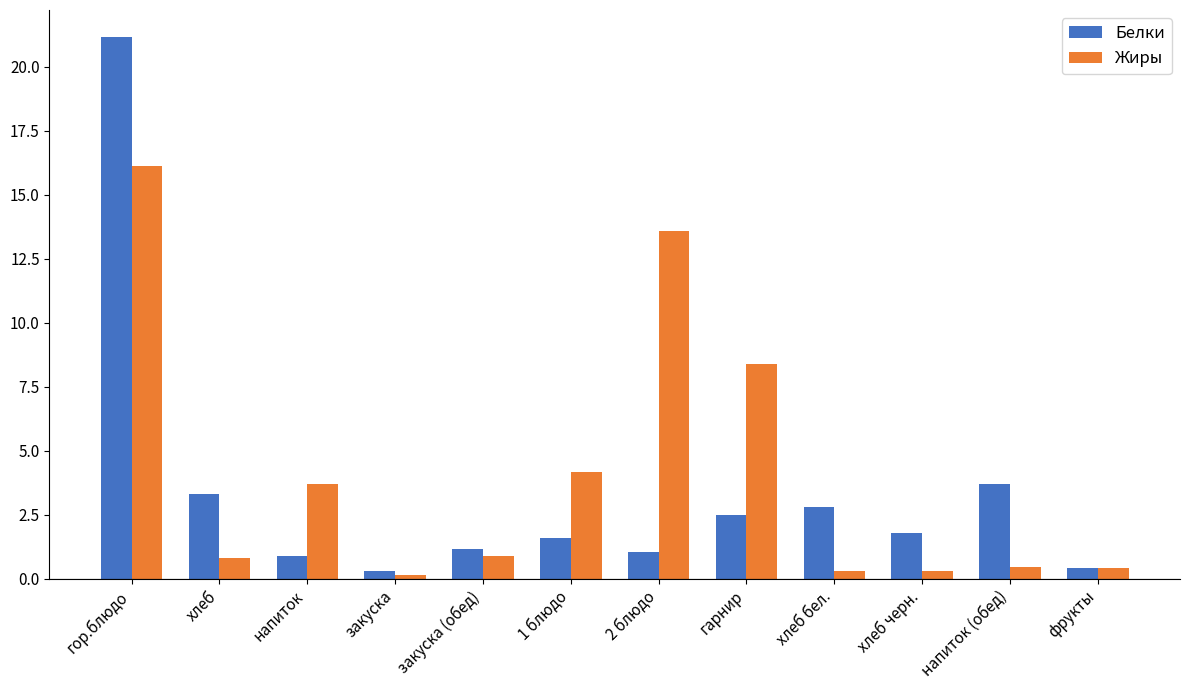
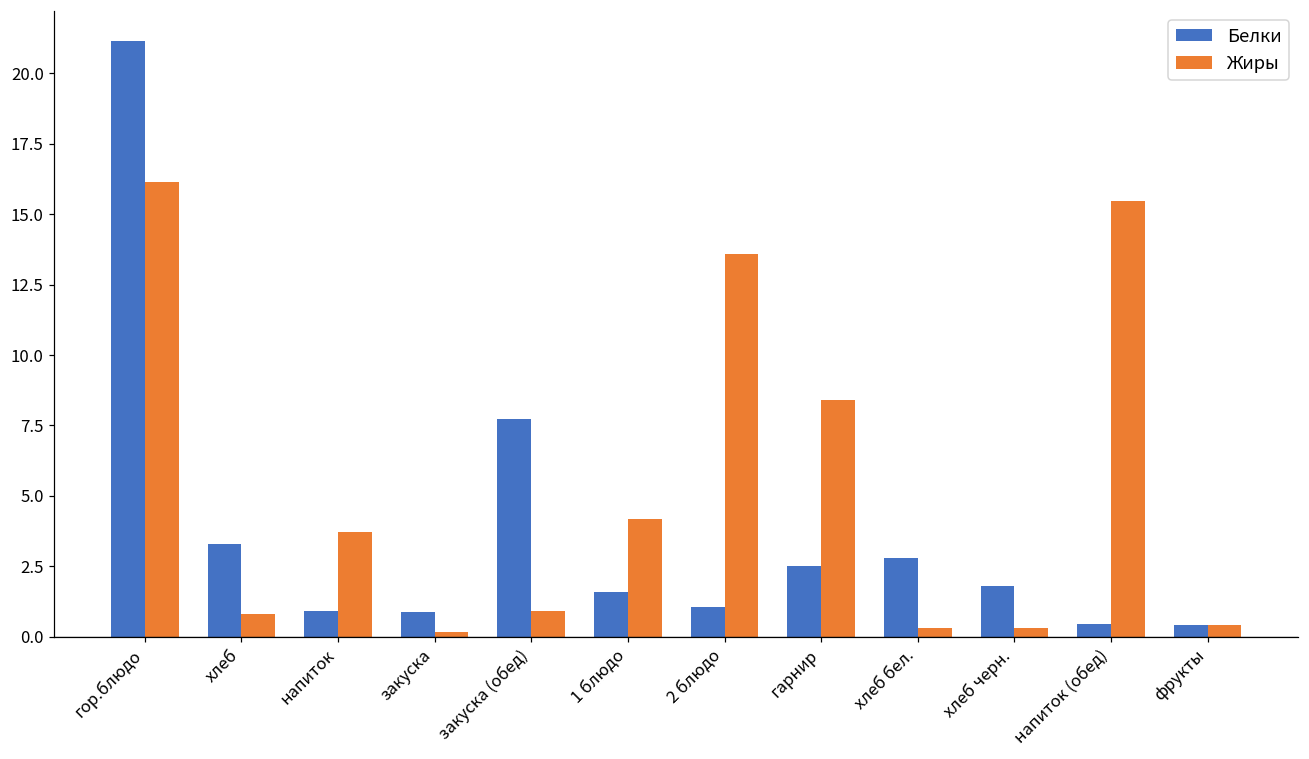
Белки, закуска: 0.3 -> 0.9
Белки, закуска (обед): 1.2 -> 7.7
Белки, напиток (обед): 3.7 -> 0.4
Жиры, напиток (обед): 0.4 -> 15.5
